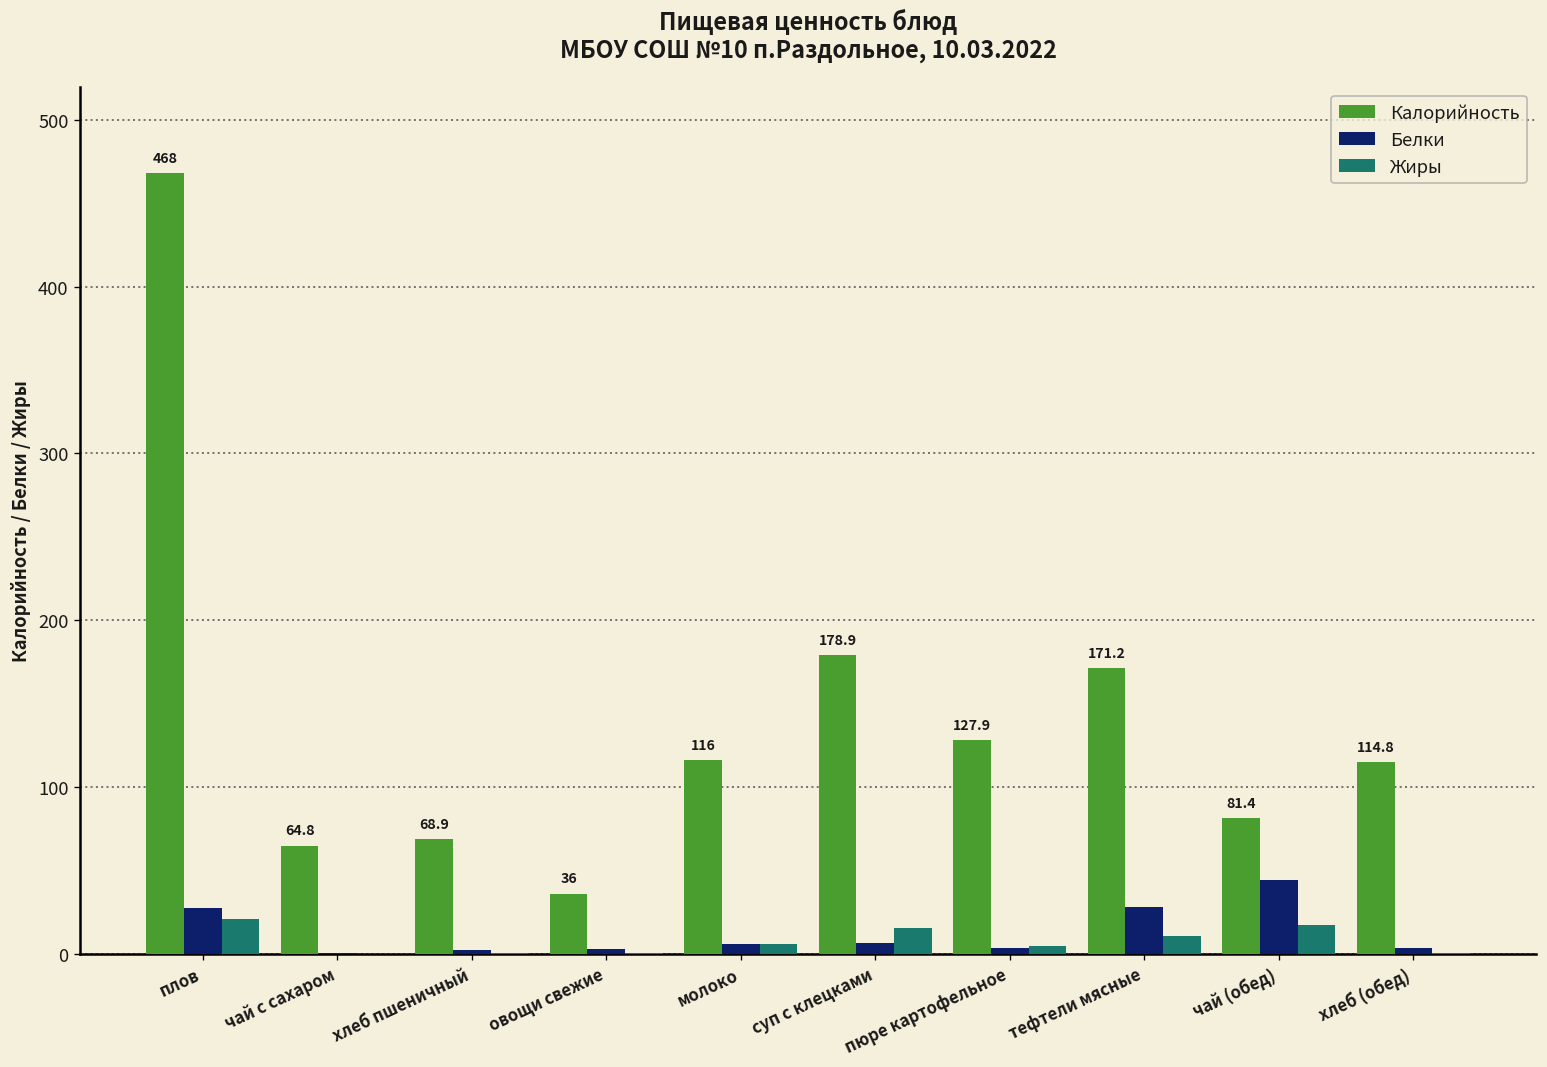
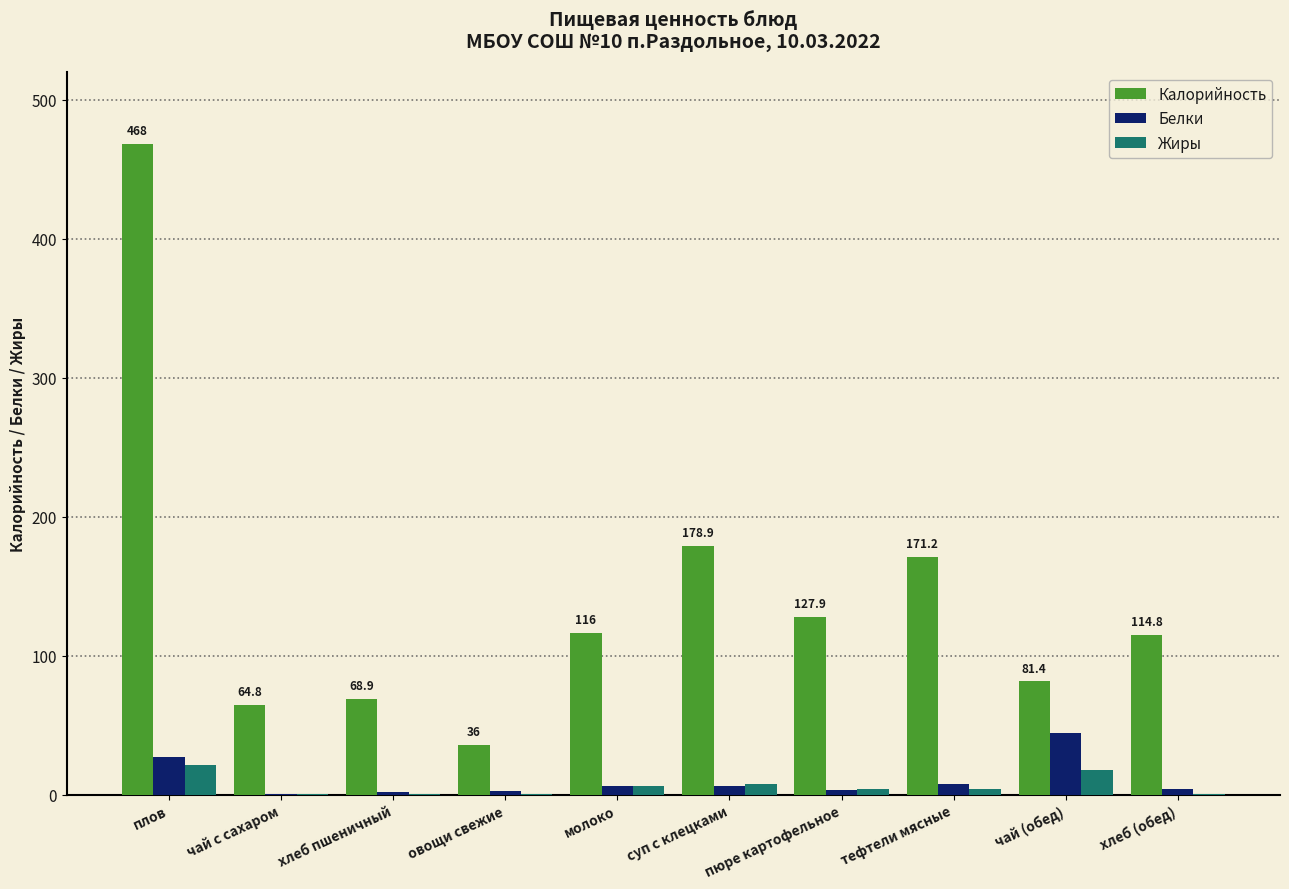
Жиры, суп с клецками: 15 -> 8
Белки, тефтели мясные: 28 -> 7
Жиры, тефтели мясные: 11 -> 4
